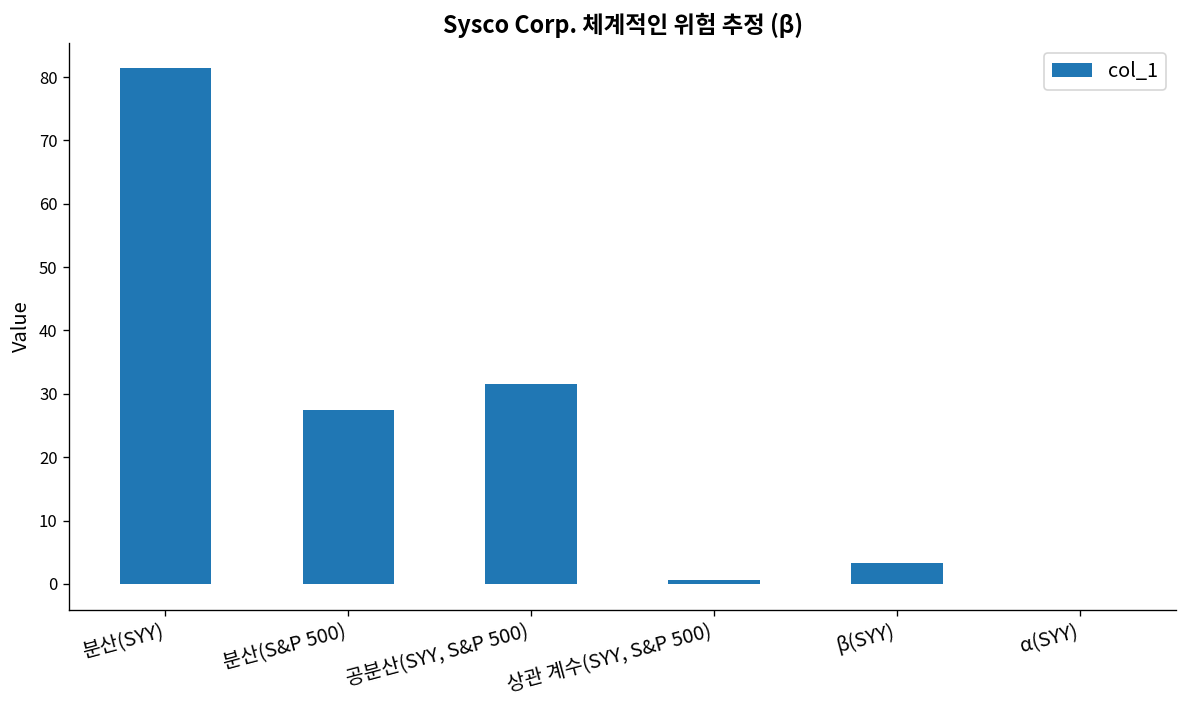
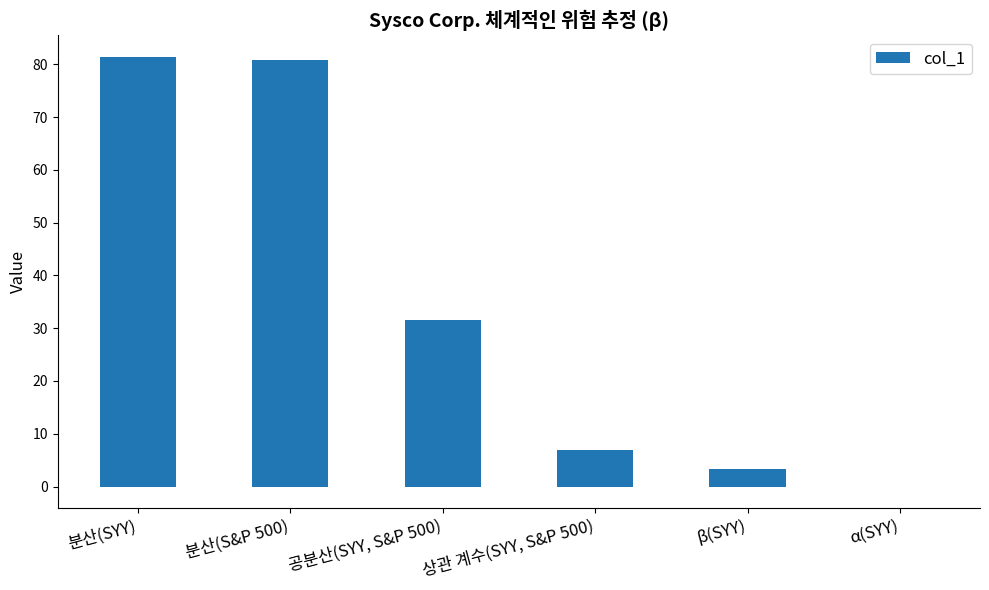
분산(S&P 500): 27 -> 81
상관 계수(SYY, S&P 500): 1 -> 7
